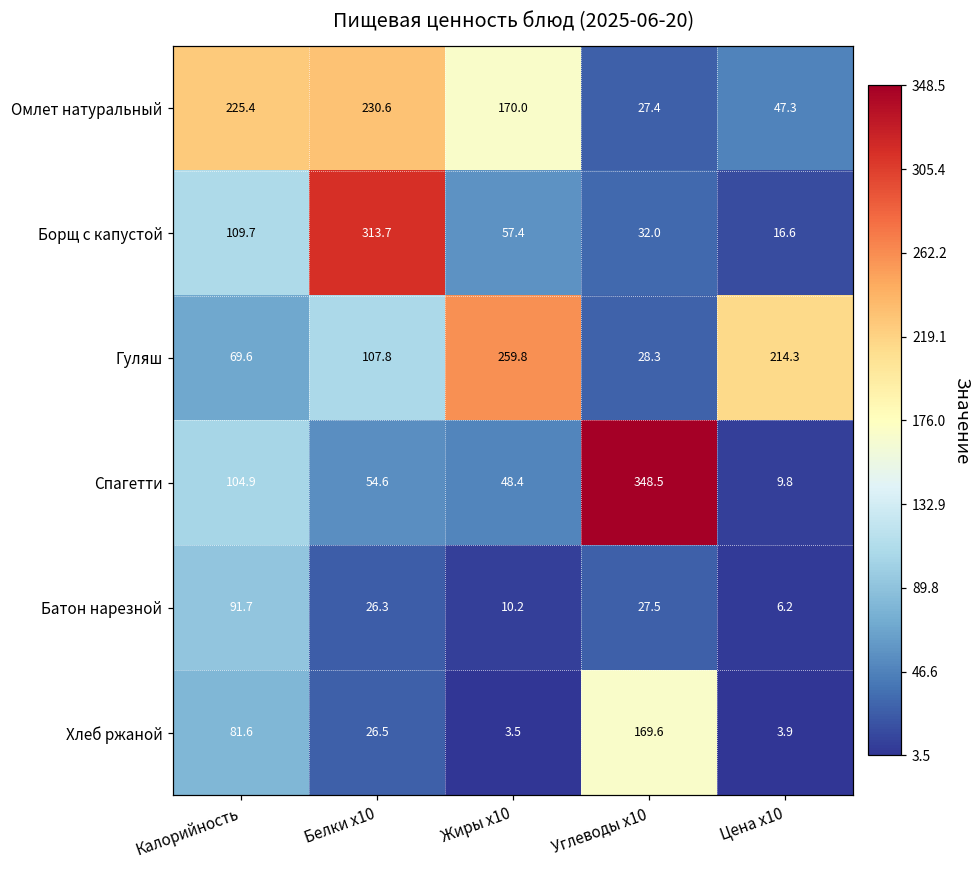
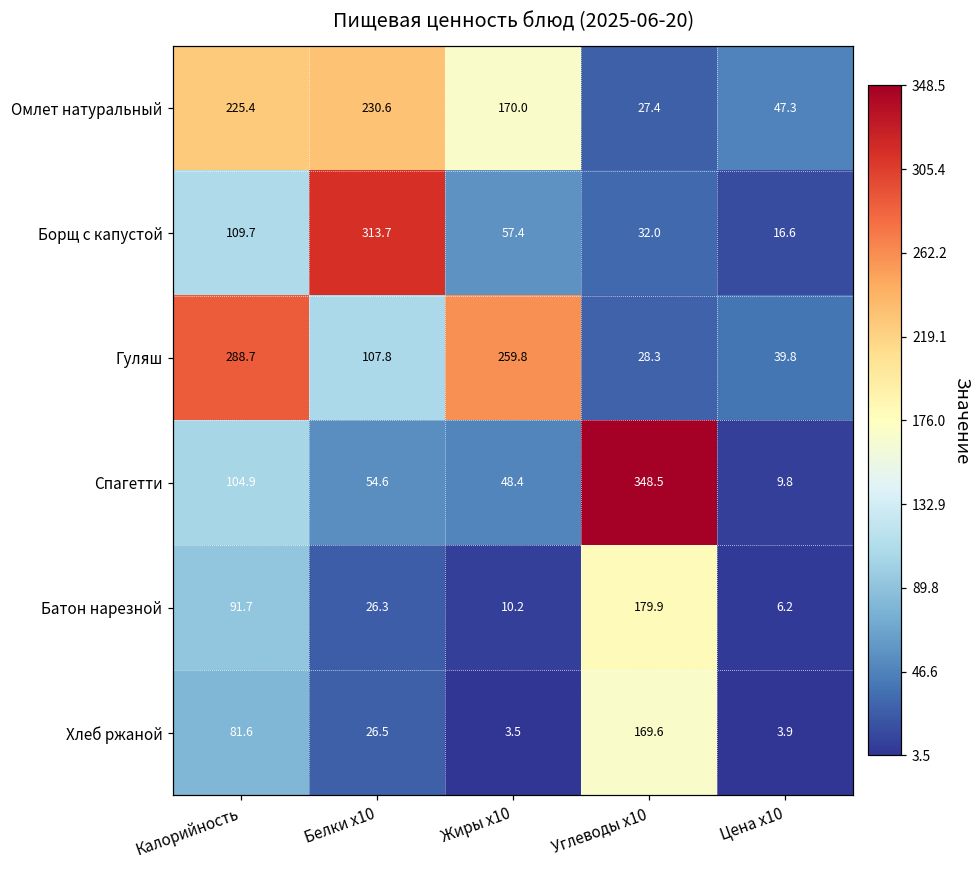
Гуляш, Калорийность: 69.6 -> 288.7
Гуляш, Цена x10: 214.3 -> 39.8
Батон нарезной, Углеводы x10: 27.5 -> 179.9
